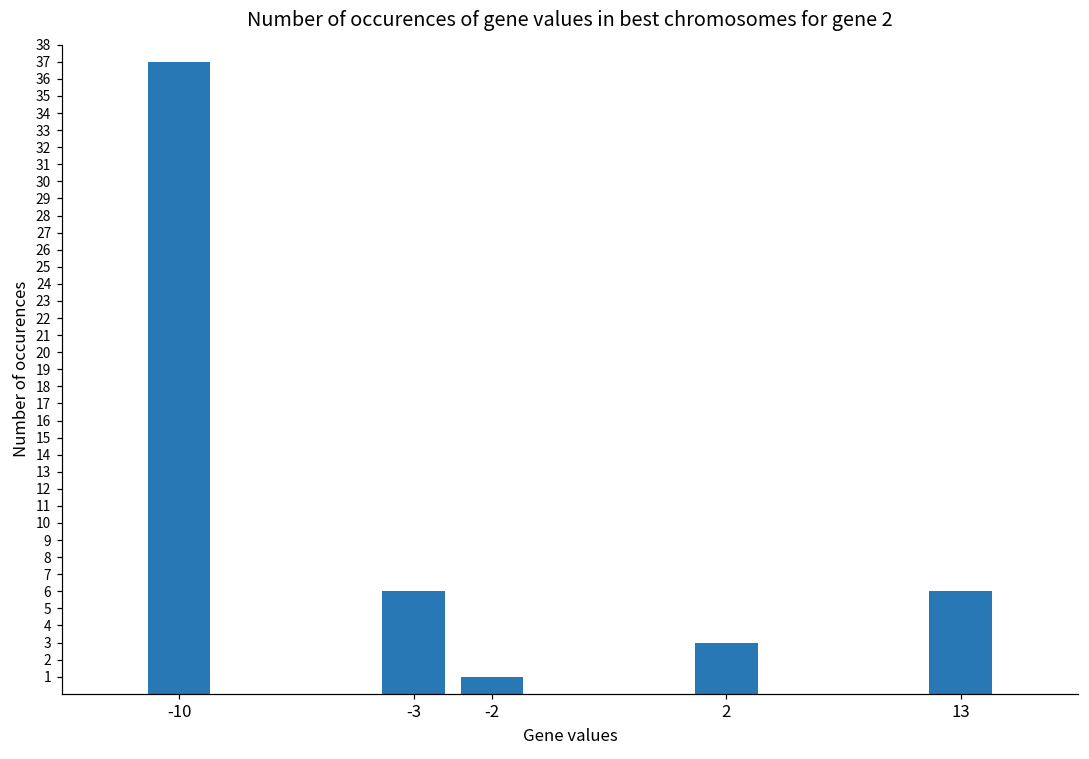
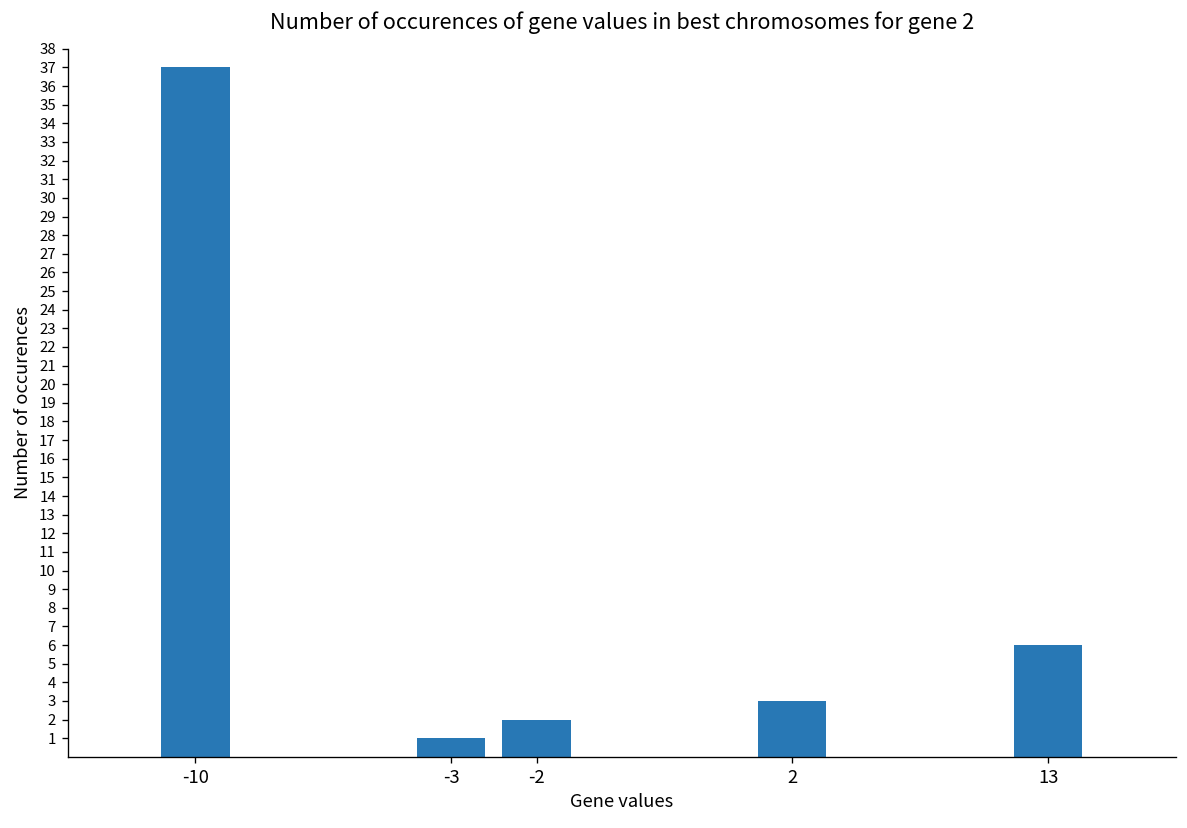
-3: 6 -> 1
-2: 1 -> 2
